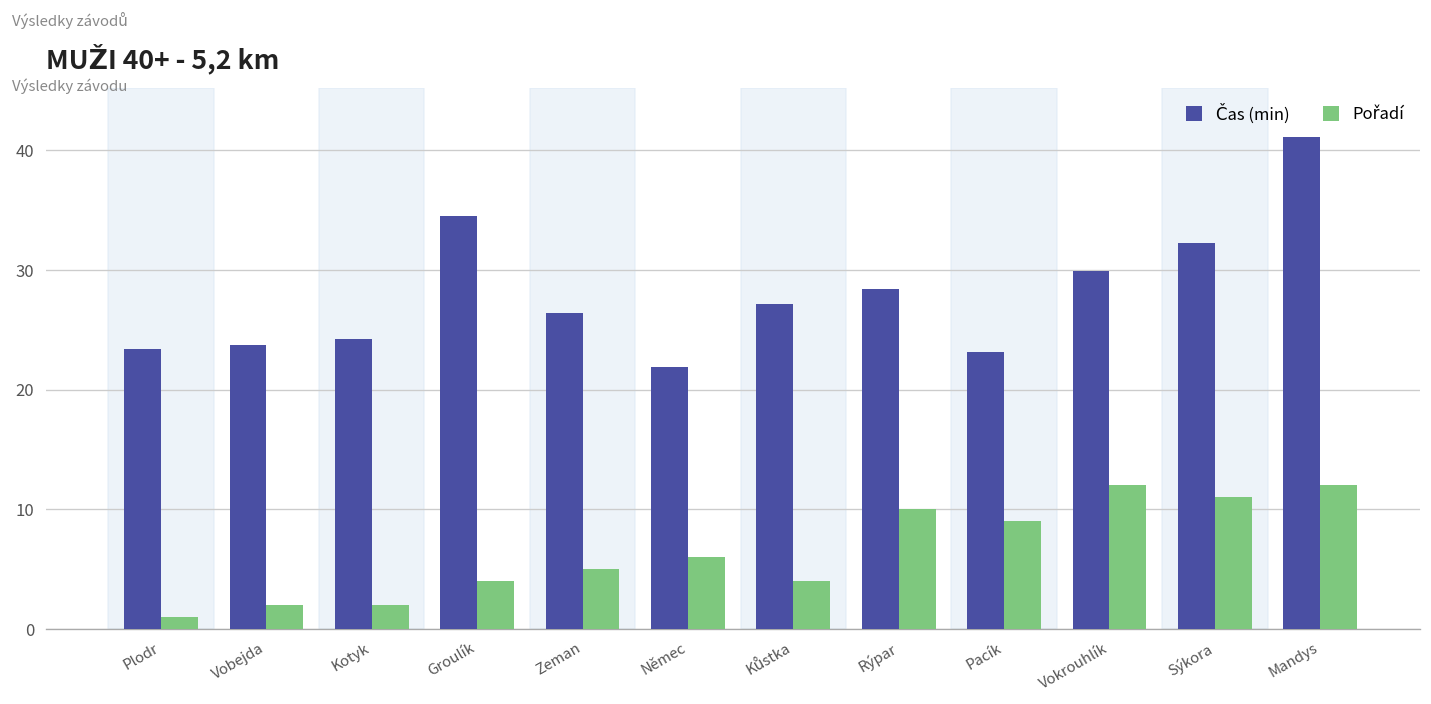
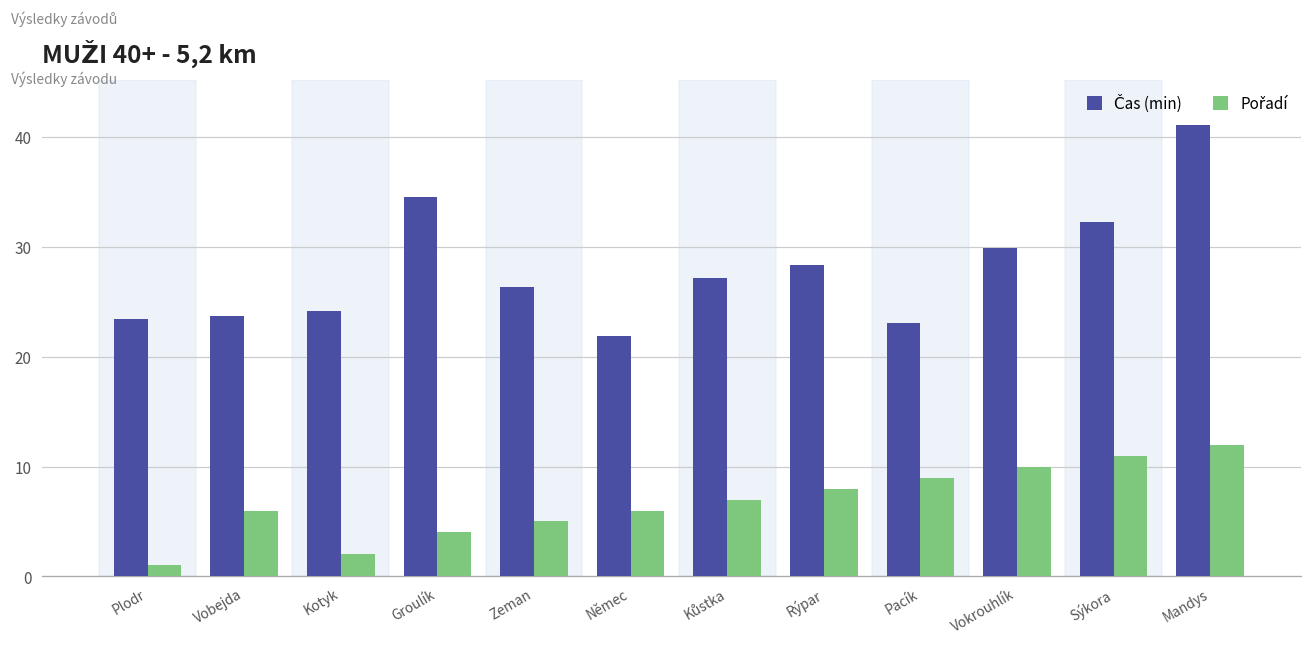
Pořadí, Vobejda: 2 -> 6
Pořadí, Kůstka: 4 -> 7
Pořadí, Rýpar: 10 -> 8
Pořadí, Vokrouhlík: 12 -> 10
